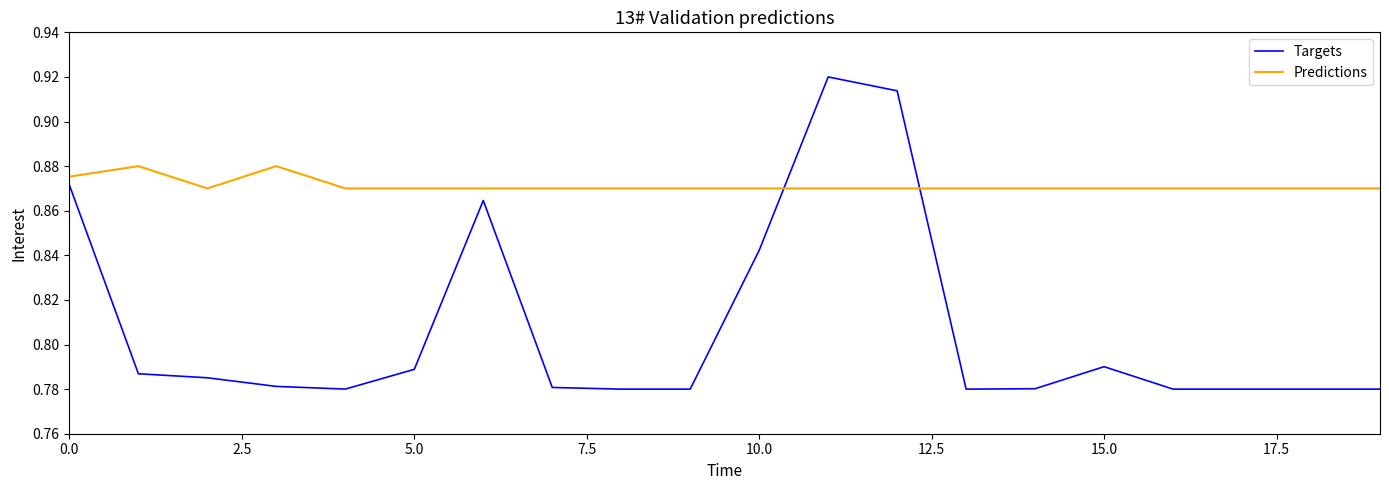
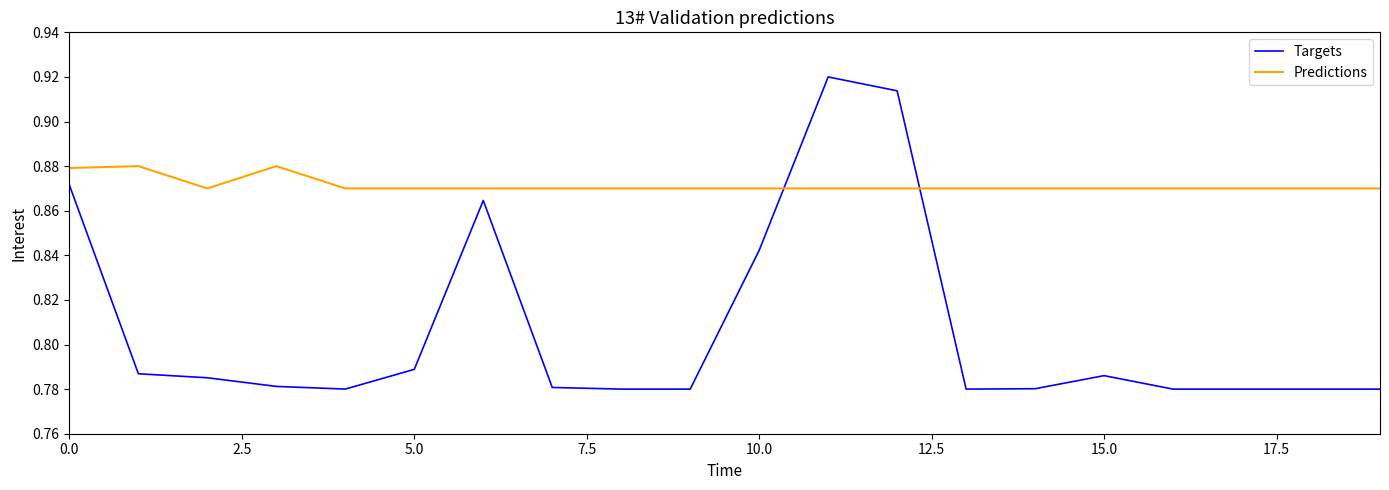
Predictions, 0.0: 0.875 -> 0.879
Targets, 15.0: 0.790 -> 0.786
